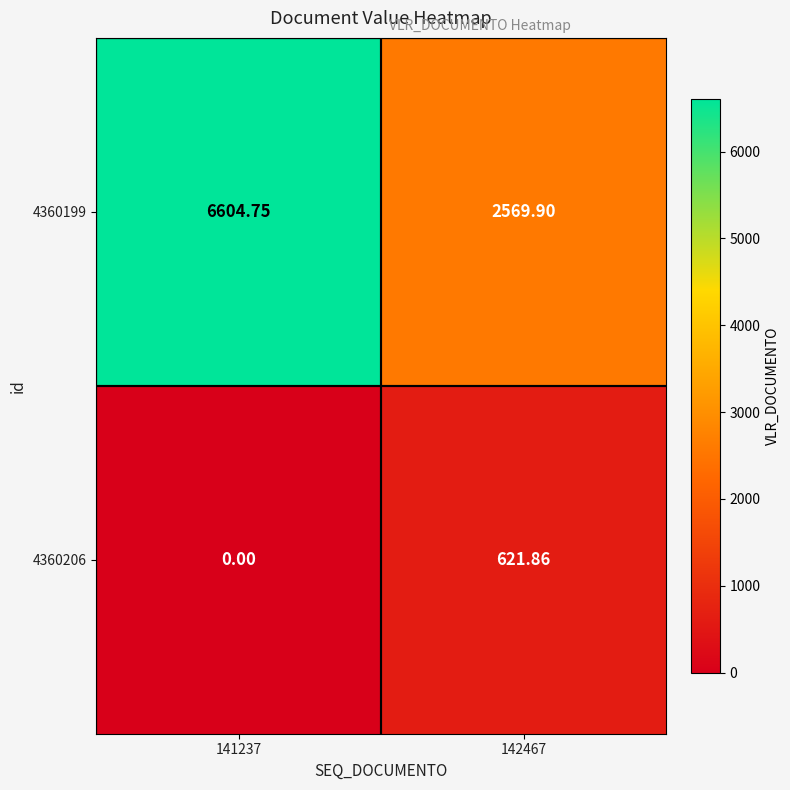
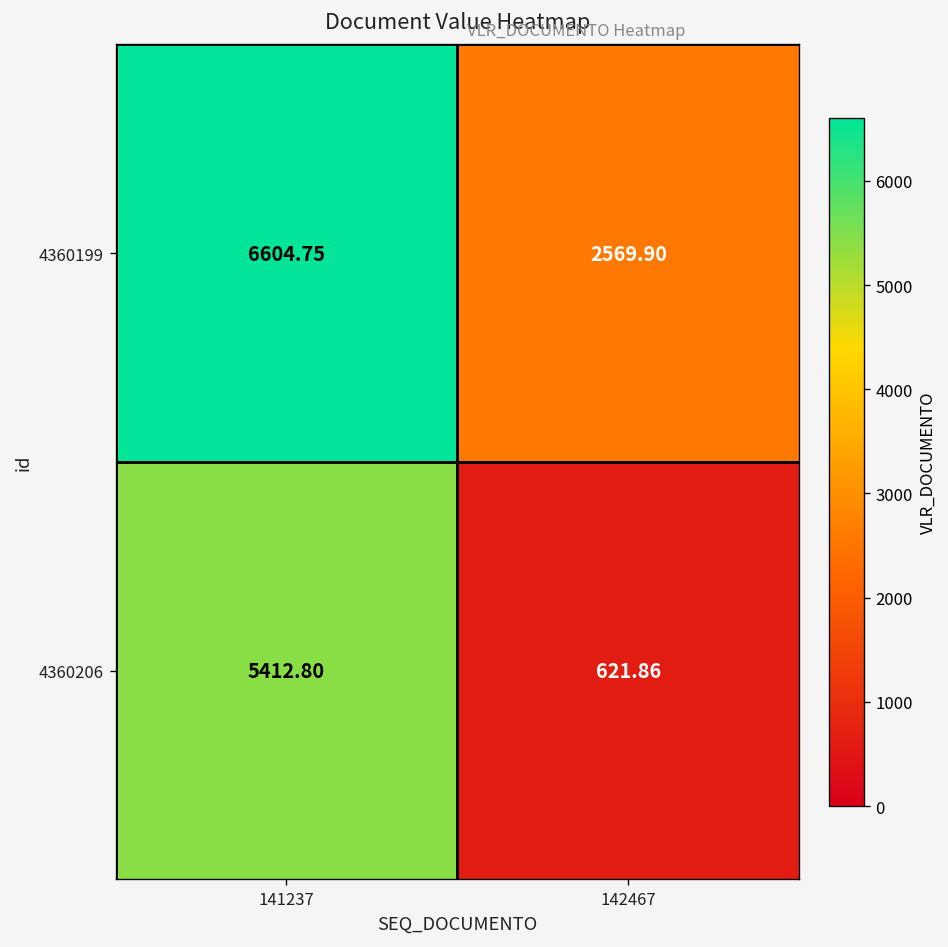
4360206, 141237: 0.00 -> 5412.80
